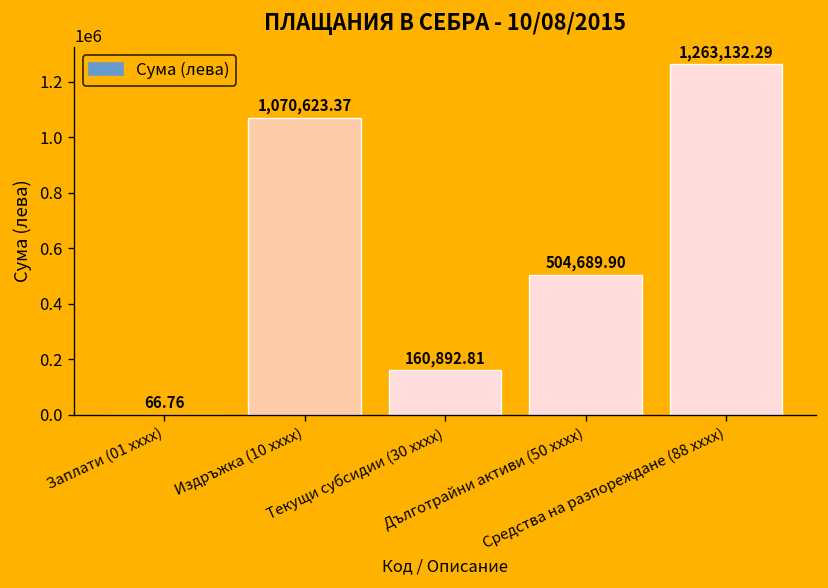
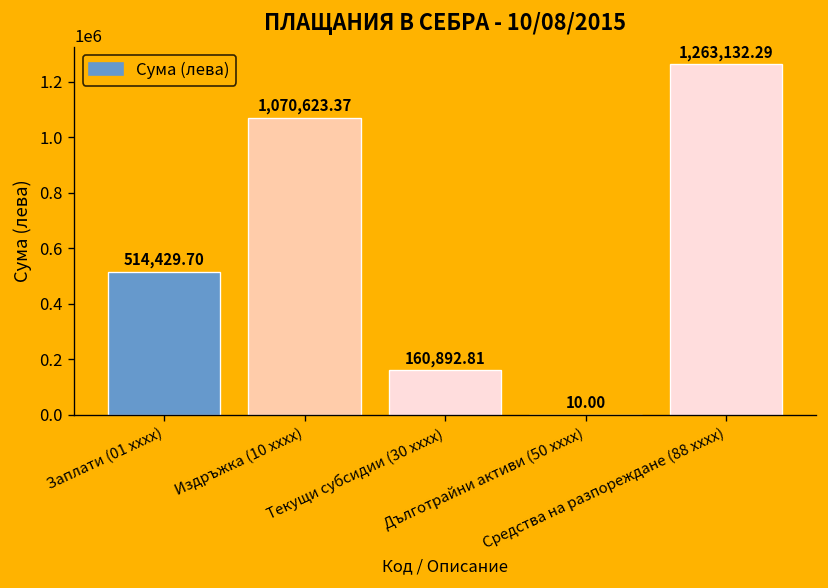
Заплати (01 xxxx): 66.76 -> 514,429.70
Дълготрайни активи (50 xxxx): 504,689.90 -> 10.00
